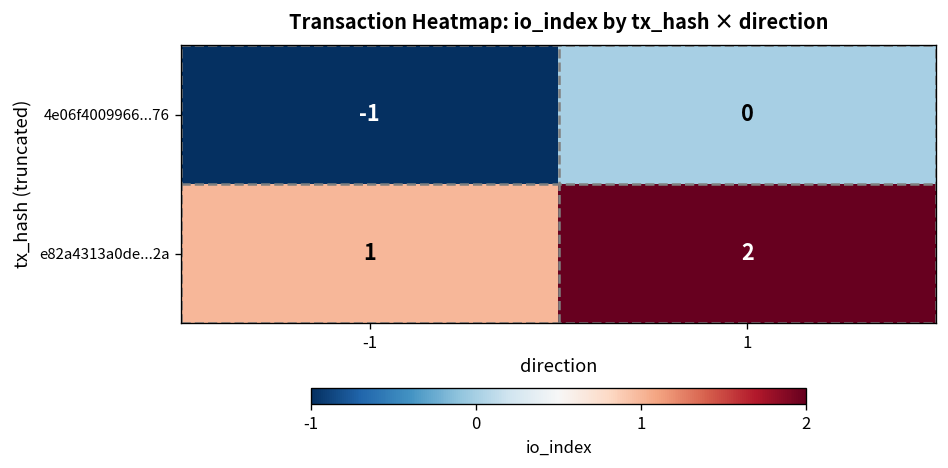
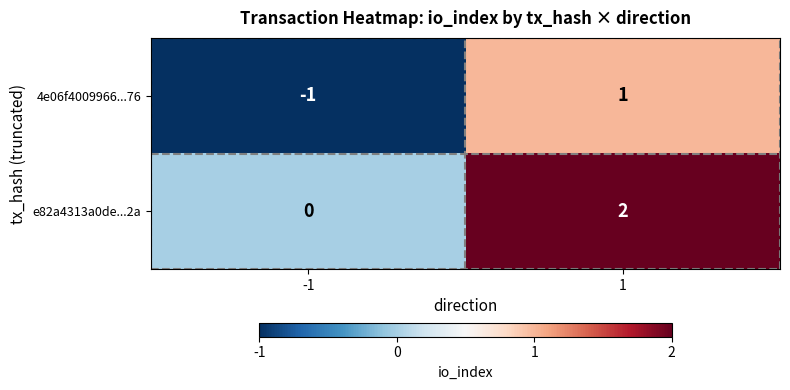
4e06f4009966...76, 1: 0 -> 1
e82a4313a0de...2a, -1: 1 -> 0
